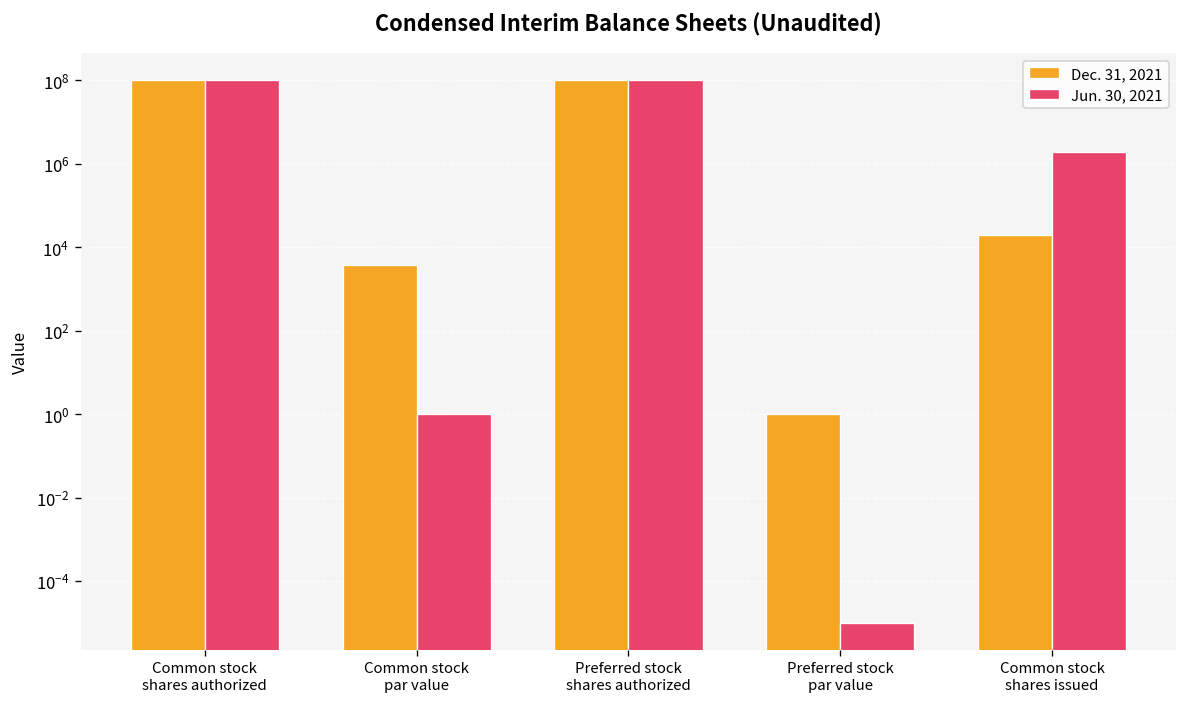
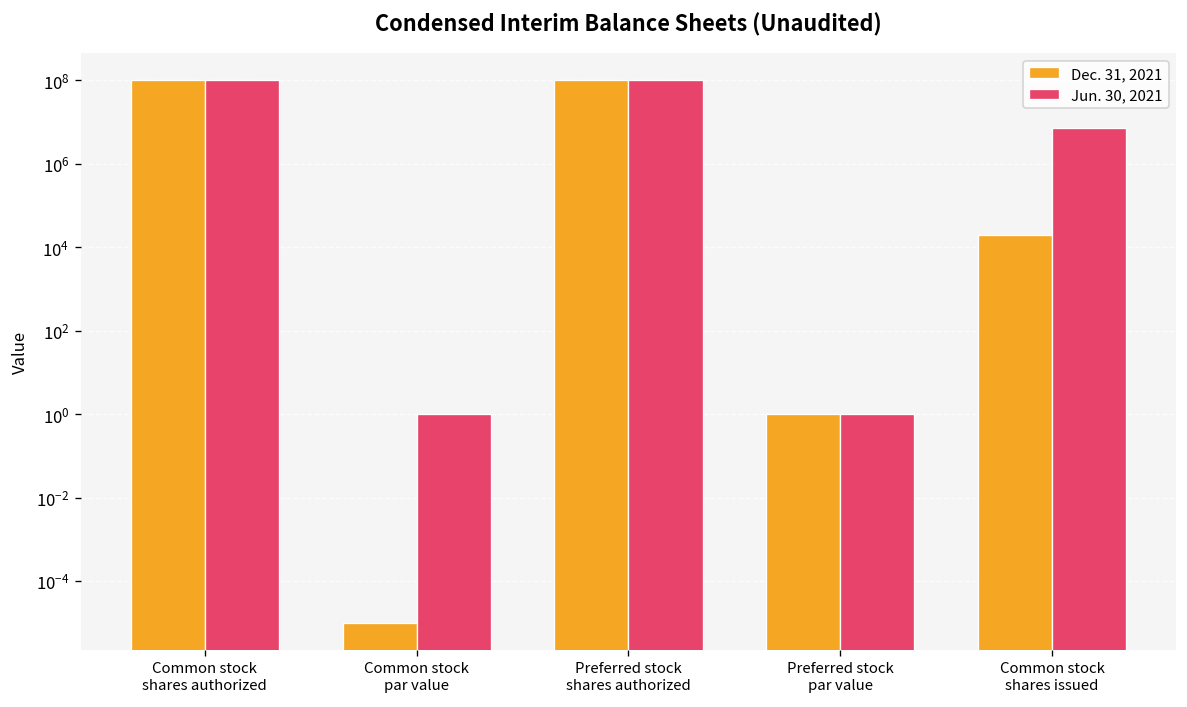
Dec. 31, 2021, Common stock par value: 4000 -> 0
Jun. 30, 2021, Preferred stock par value: 0 -> 1
Jun. 30, 2021, Common stock shares issued: 2000000 -> 7000000
